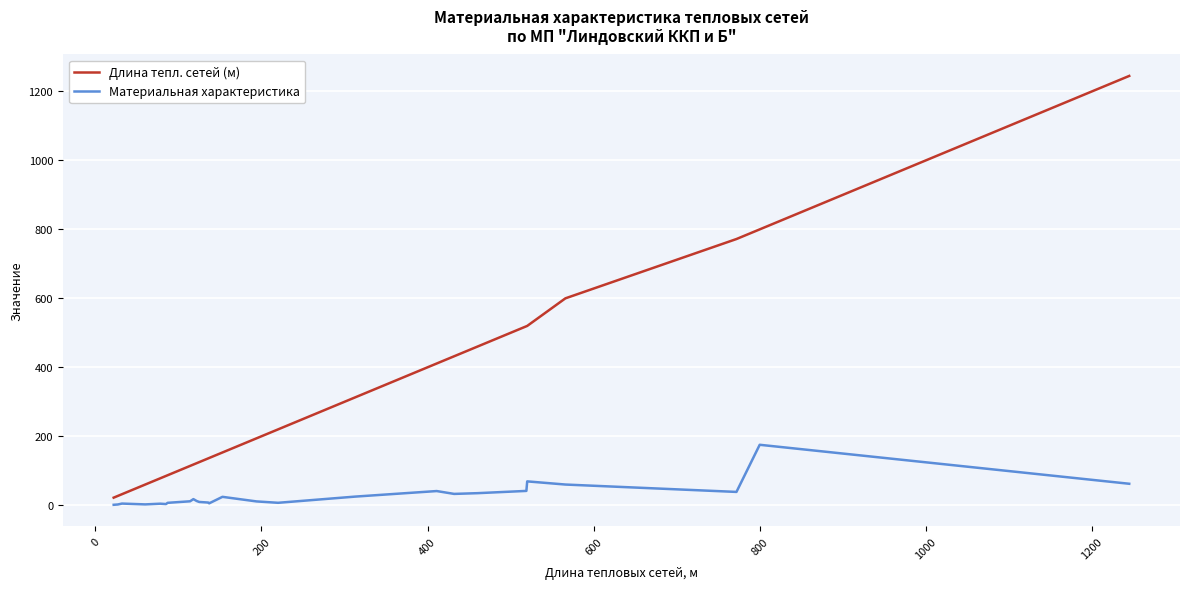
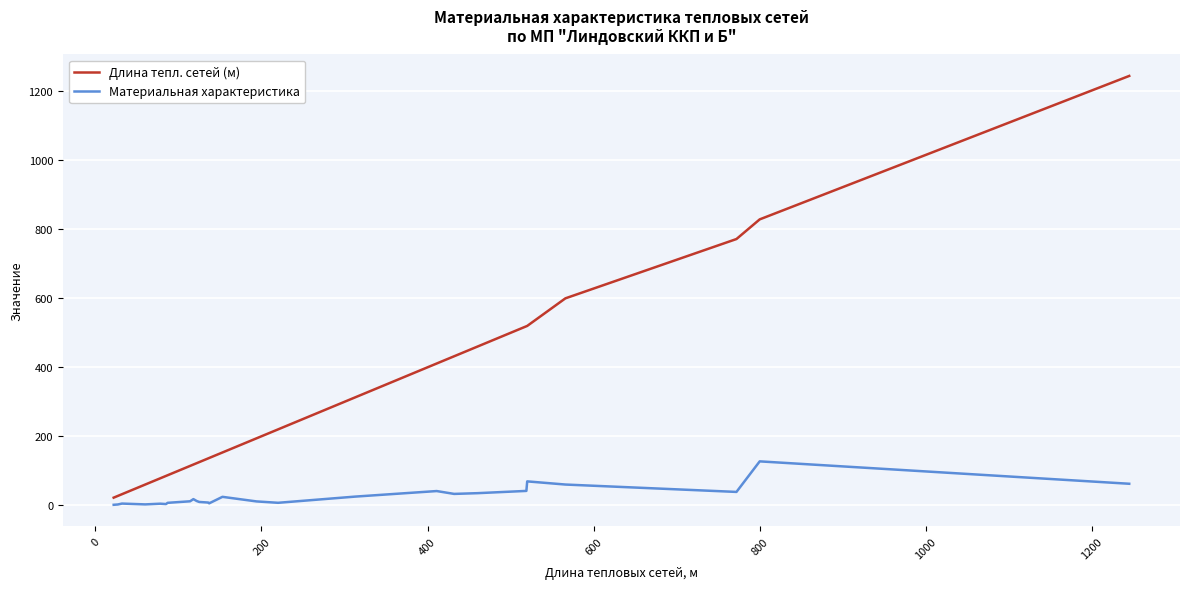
Длина тепл. сетей (м), 800: 800 -> 830
Материальная характеристика, 800: 180 -> 130
